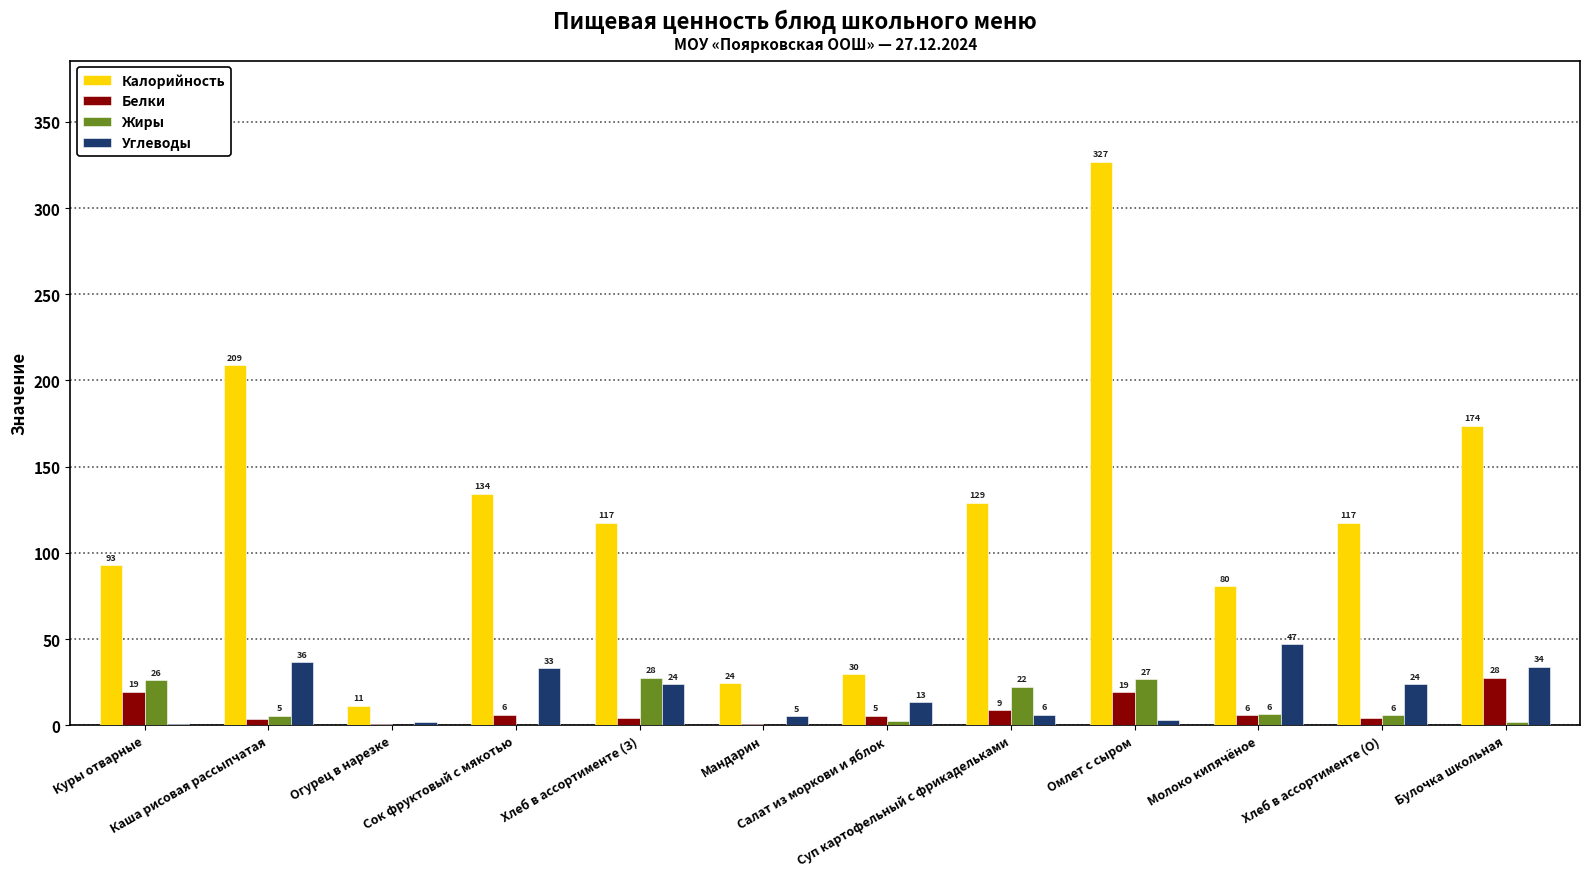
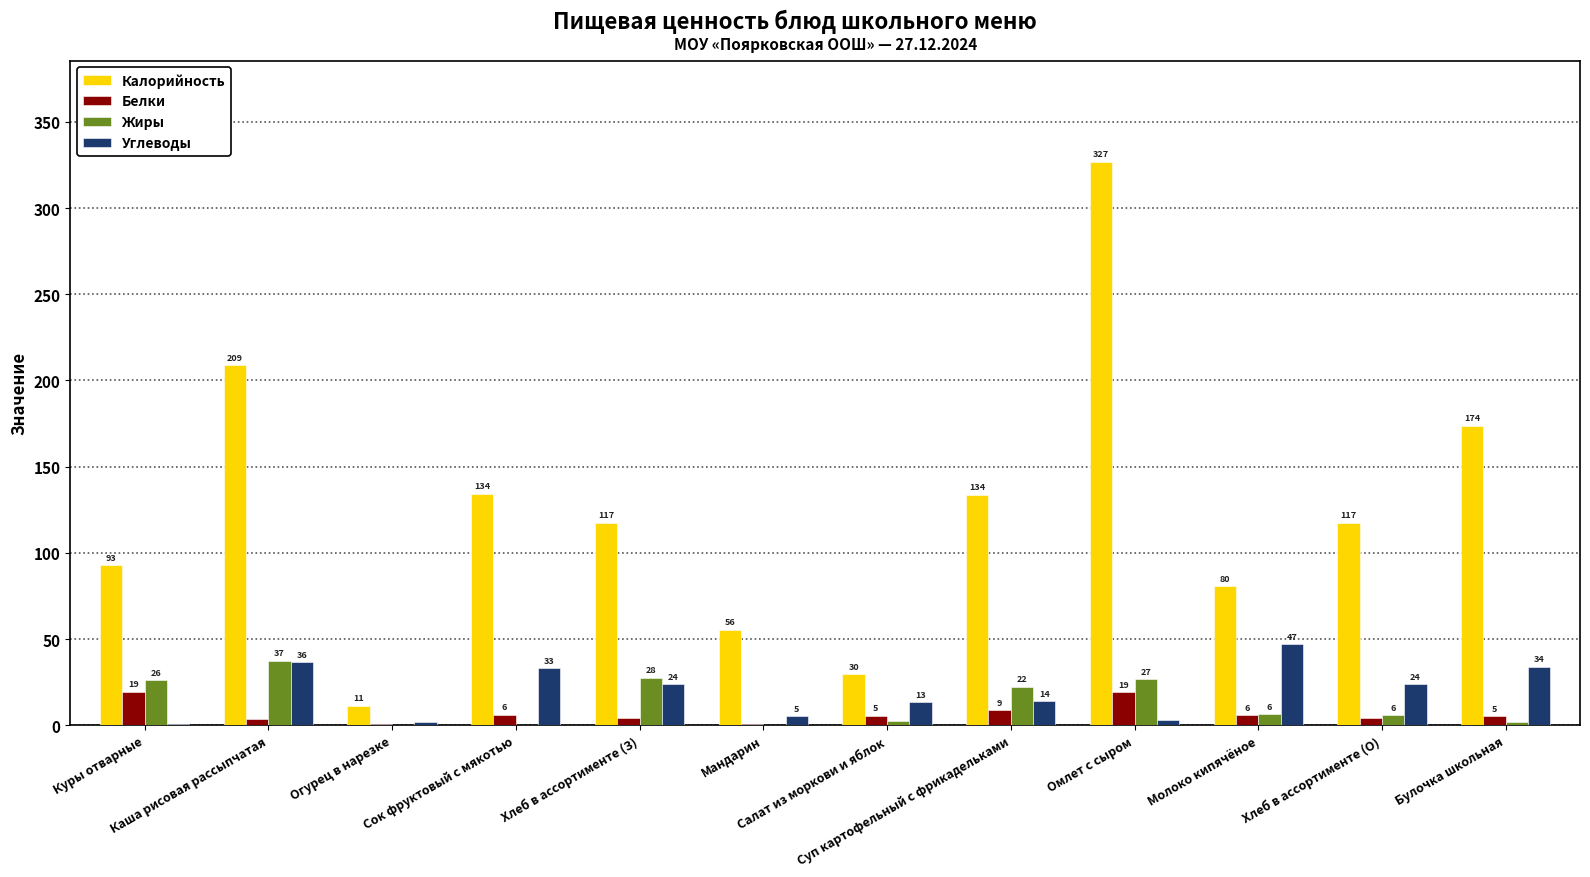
Жиры, Каша рисовая рассыпчатая: 5 -> 37
Калорийность, Мандарин: 24 -> 56
Калорийность, Суп картофельный с фрикадельками: 129 -> 134
Углеводы, Суп картофельный с фрикадельками: 6 -> 14
Белки, Булочка школьная: 28 -> 5
